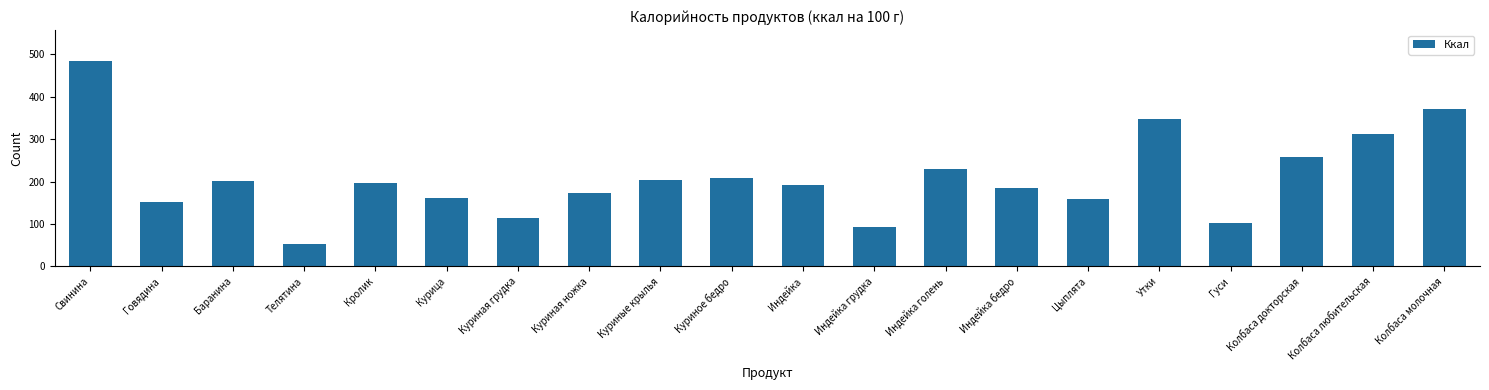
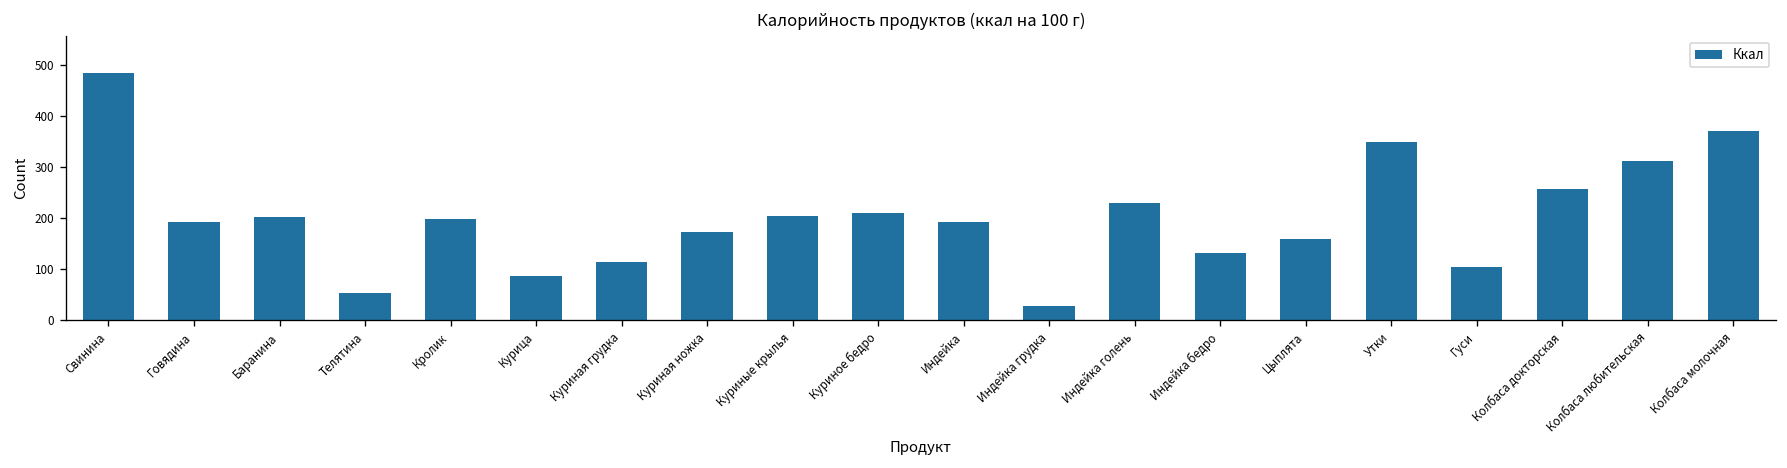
Говядина: 150 -> 190
Курица: 160 -> 90
Индейка грудка: 90 -> 30
Индейка бедро: 190 -> 130
